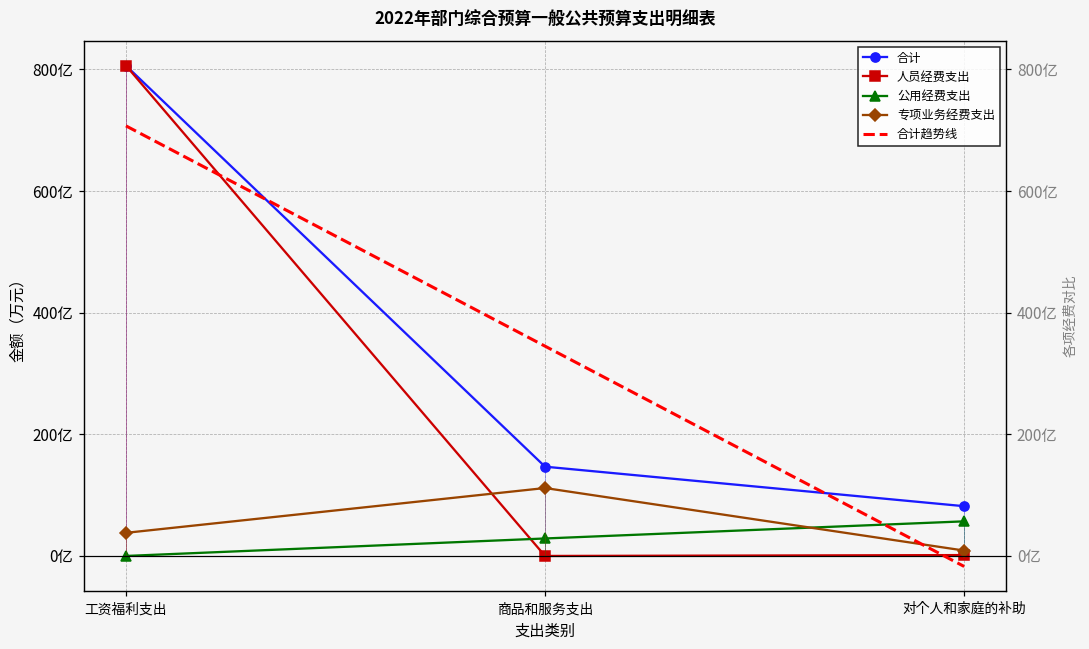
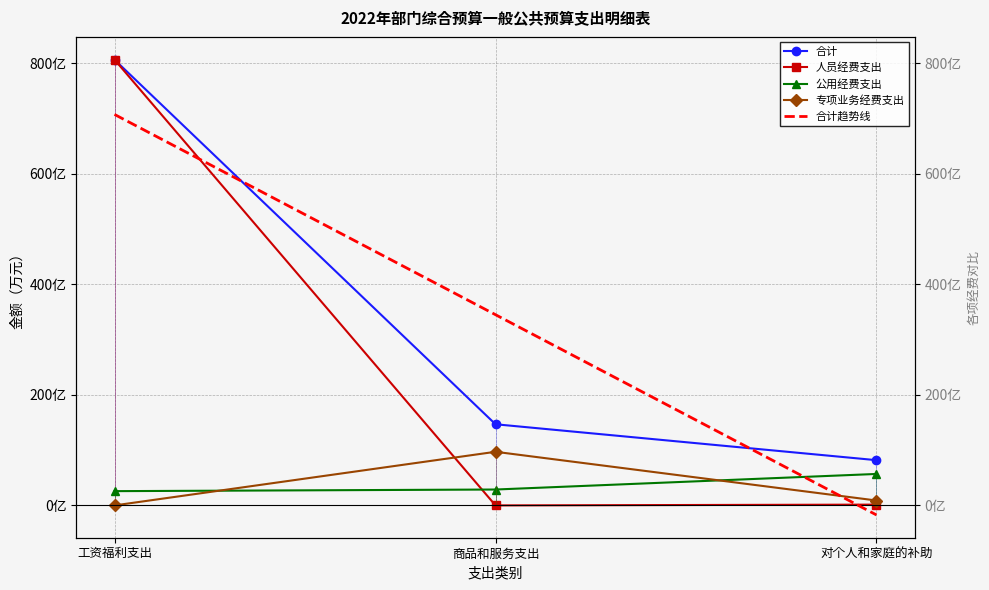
公用经费支出, 工资福利支出: 0亿 -> 30亿
专项业务经费支出, 工资福利支出: 40亿 -> 0亿
专项业务经费支出, 商品和服务支出: 110亿 -> 100亿
